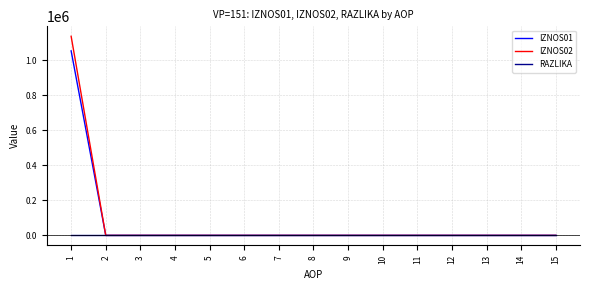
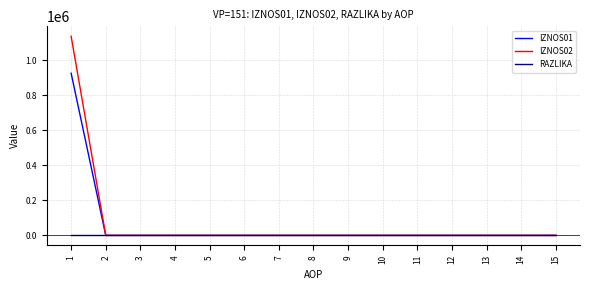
IZNOS01, 1: 1050000 -> 920000
